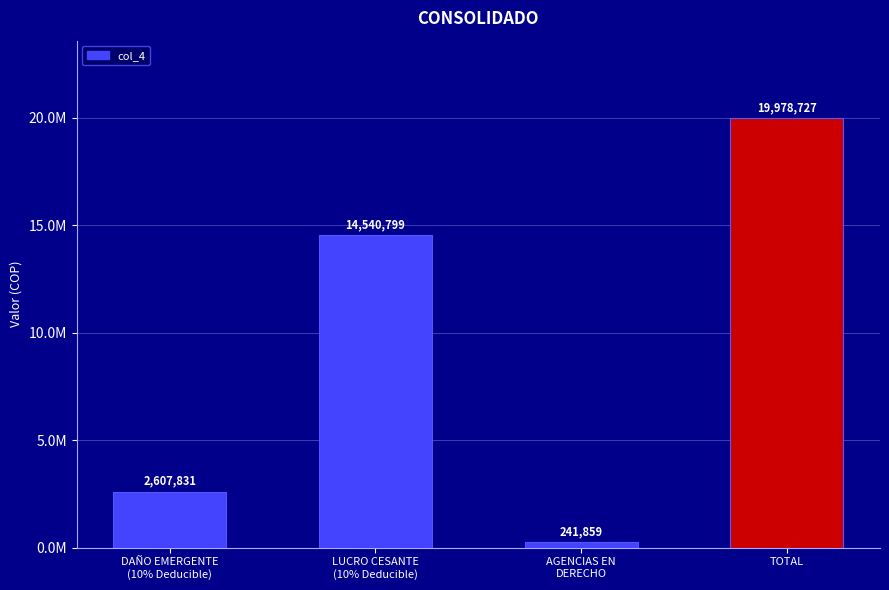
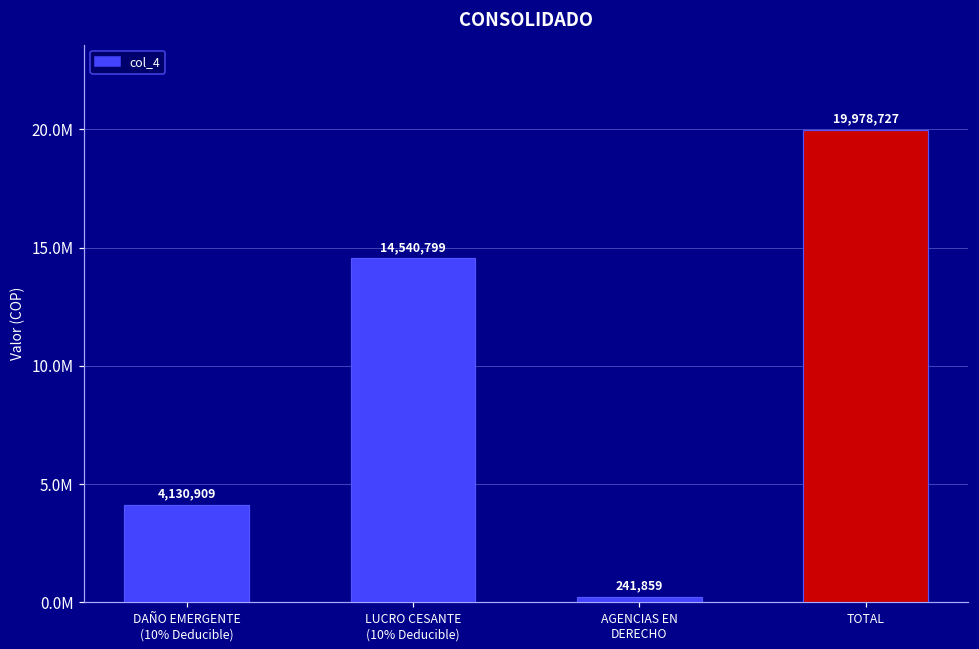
DAÑO EMERGENTE (10% Deducible): 2,607,831 -> 4,130,909
